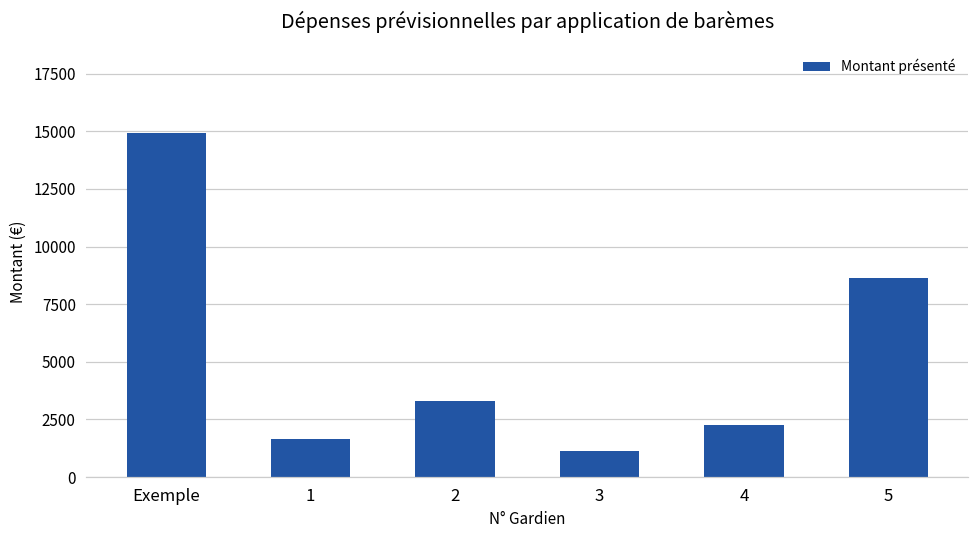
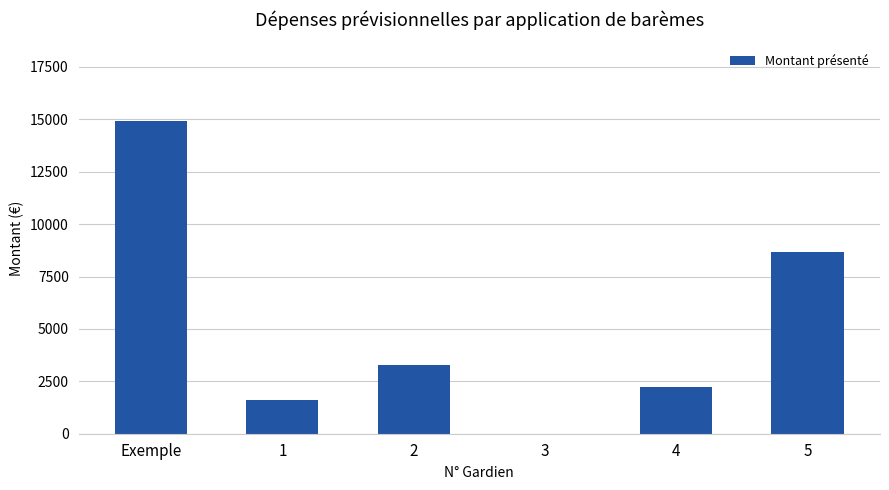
3: 1100 -> 0
